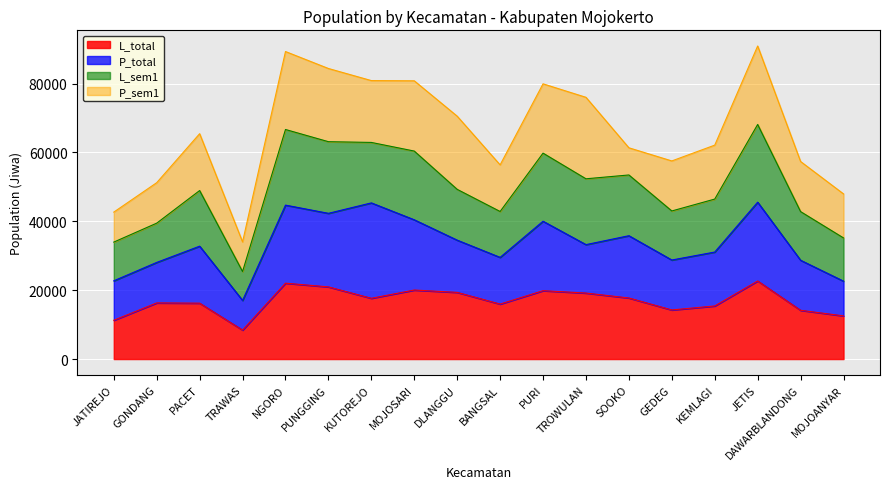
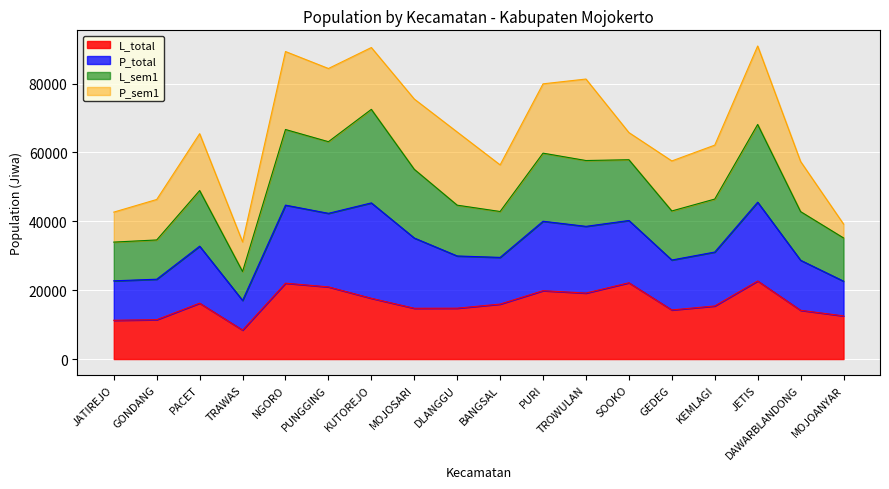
L_total, GONDANG: 16000 -> 11000
L_sem1, KUTOREJO: 18000 -> 27000
L_total, MOJOSARI: 20000 -> 15000
L_total, DLANGGU: 19000 -> 15000
P_total, TROWULAN: 14000 -> 19000
L_total, SOOKO: 18000 -> 22000
P_sem1, MOJOANYAR: 13000 -> 4000
